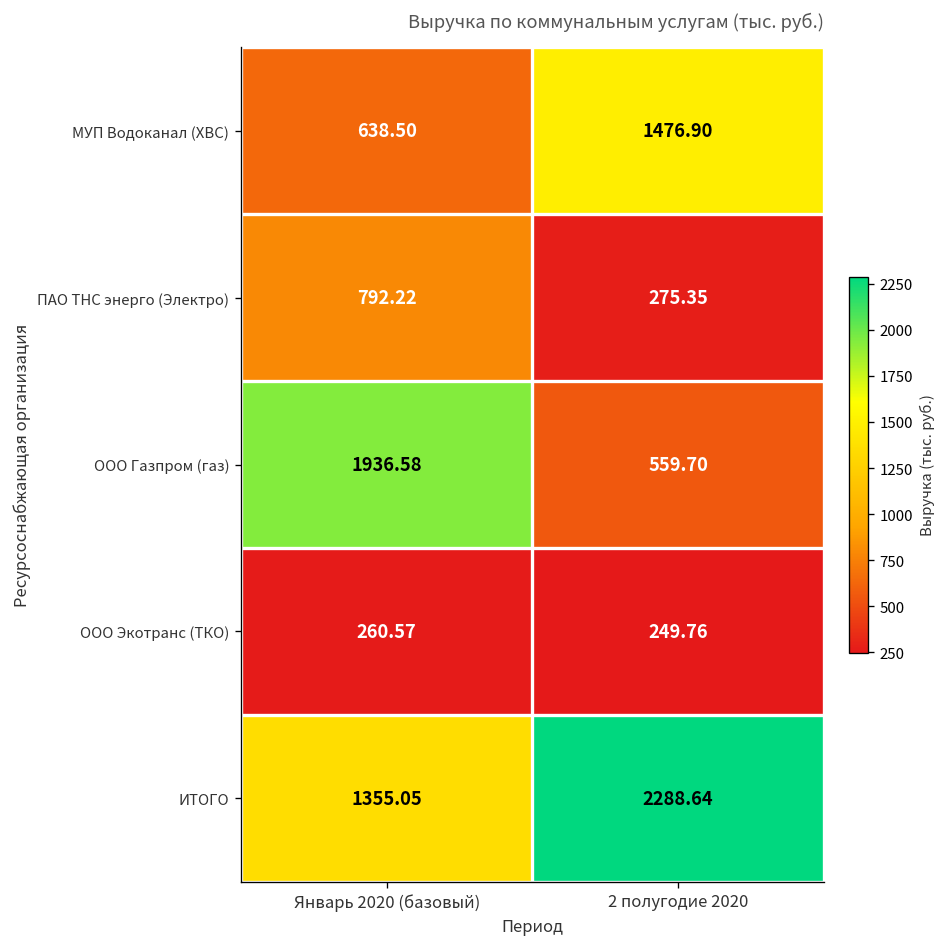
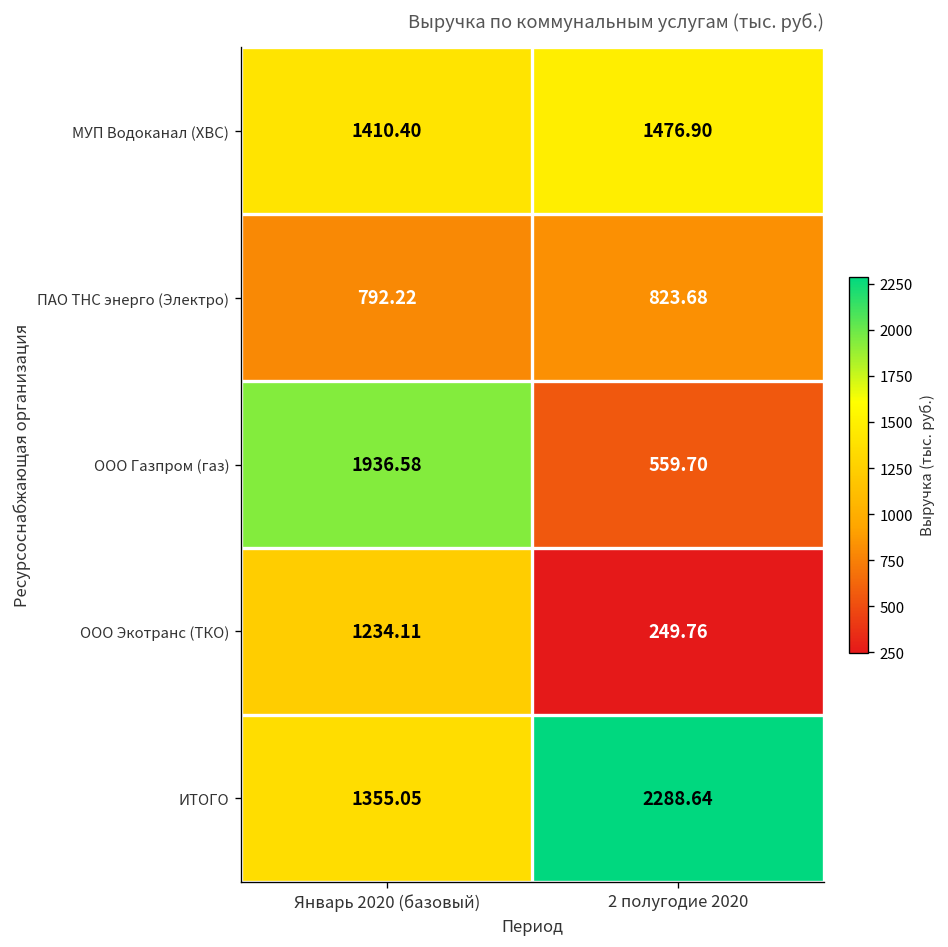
МУП Водоканал (ХВС), Январь 2020 (базовый): 638.50 -> 1410.40
ПАО ТНС энерго (Электро), 2 полугодие 2020: 275.35 -> 823.68
ООО Экотранс (ТКО), Январь 2020 (базовый): 260.57 -> 1234.11
